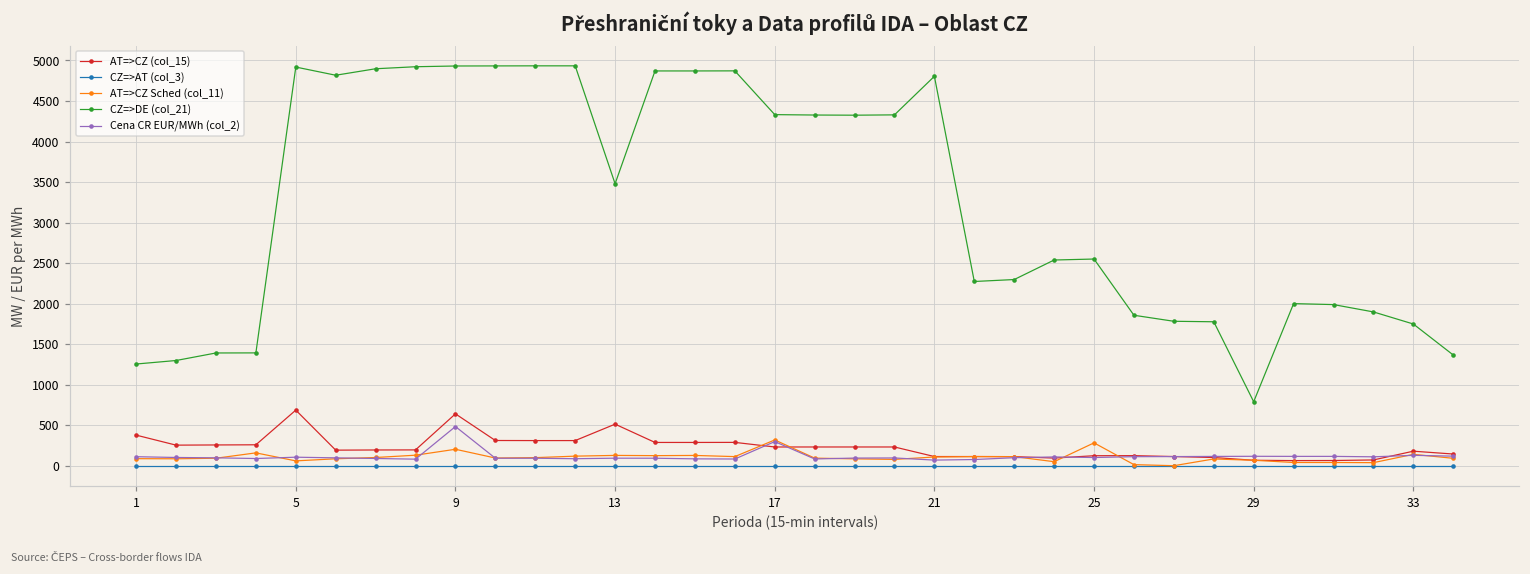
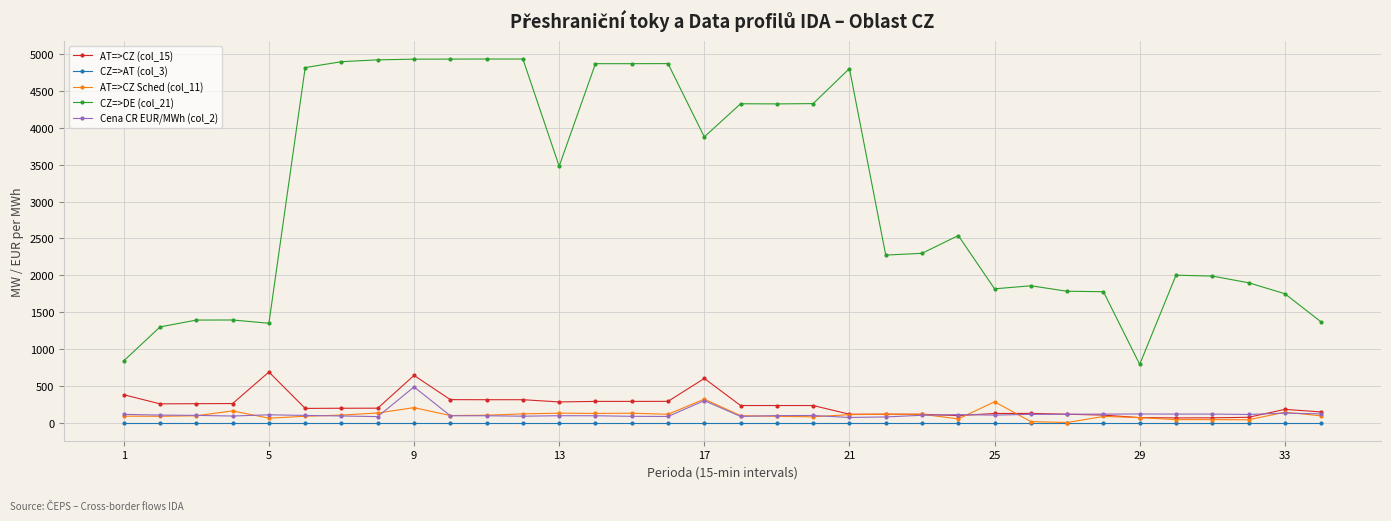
CZ=>DE (col_21), 1: 1300 -> 800
CZ=>DE (col_21), 5: 4900 -> 1300
AT=>CZ (col_15), 13: 500 -> 300
AT=>CZ (col_15), 17: 200 -> 600
CZ=>DE (col_21), 17: 4300 -> 3900
CZ=>DE (col_21), 25: 2600 -> 1800
